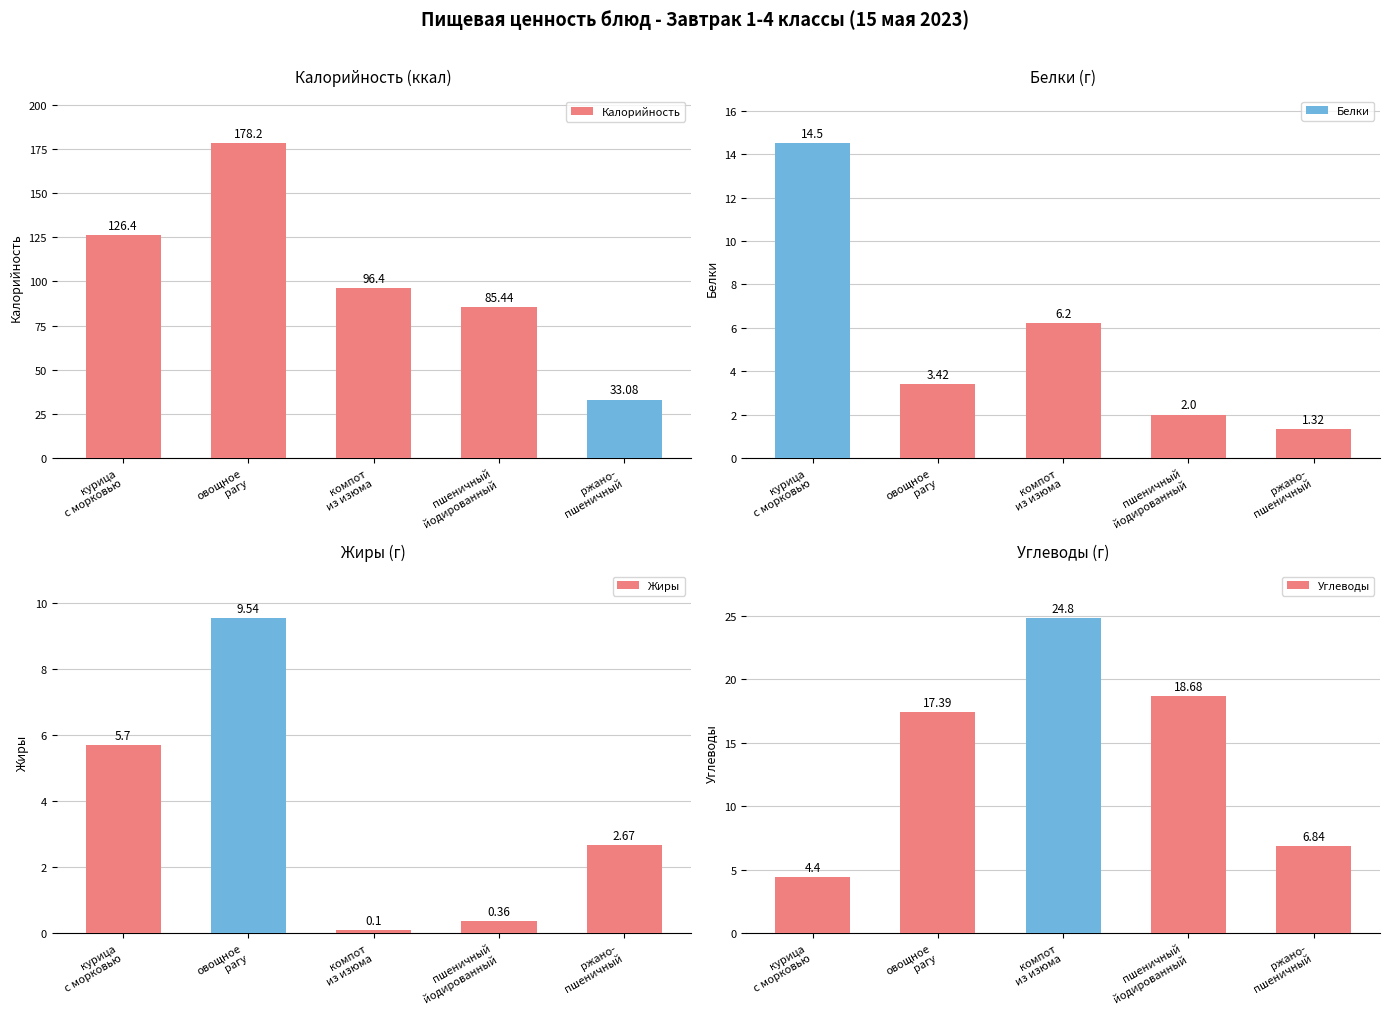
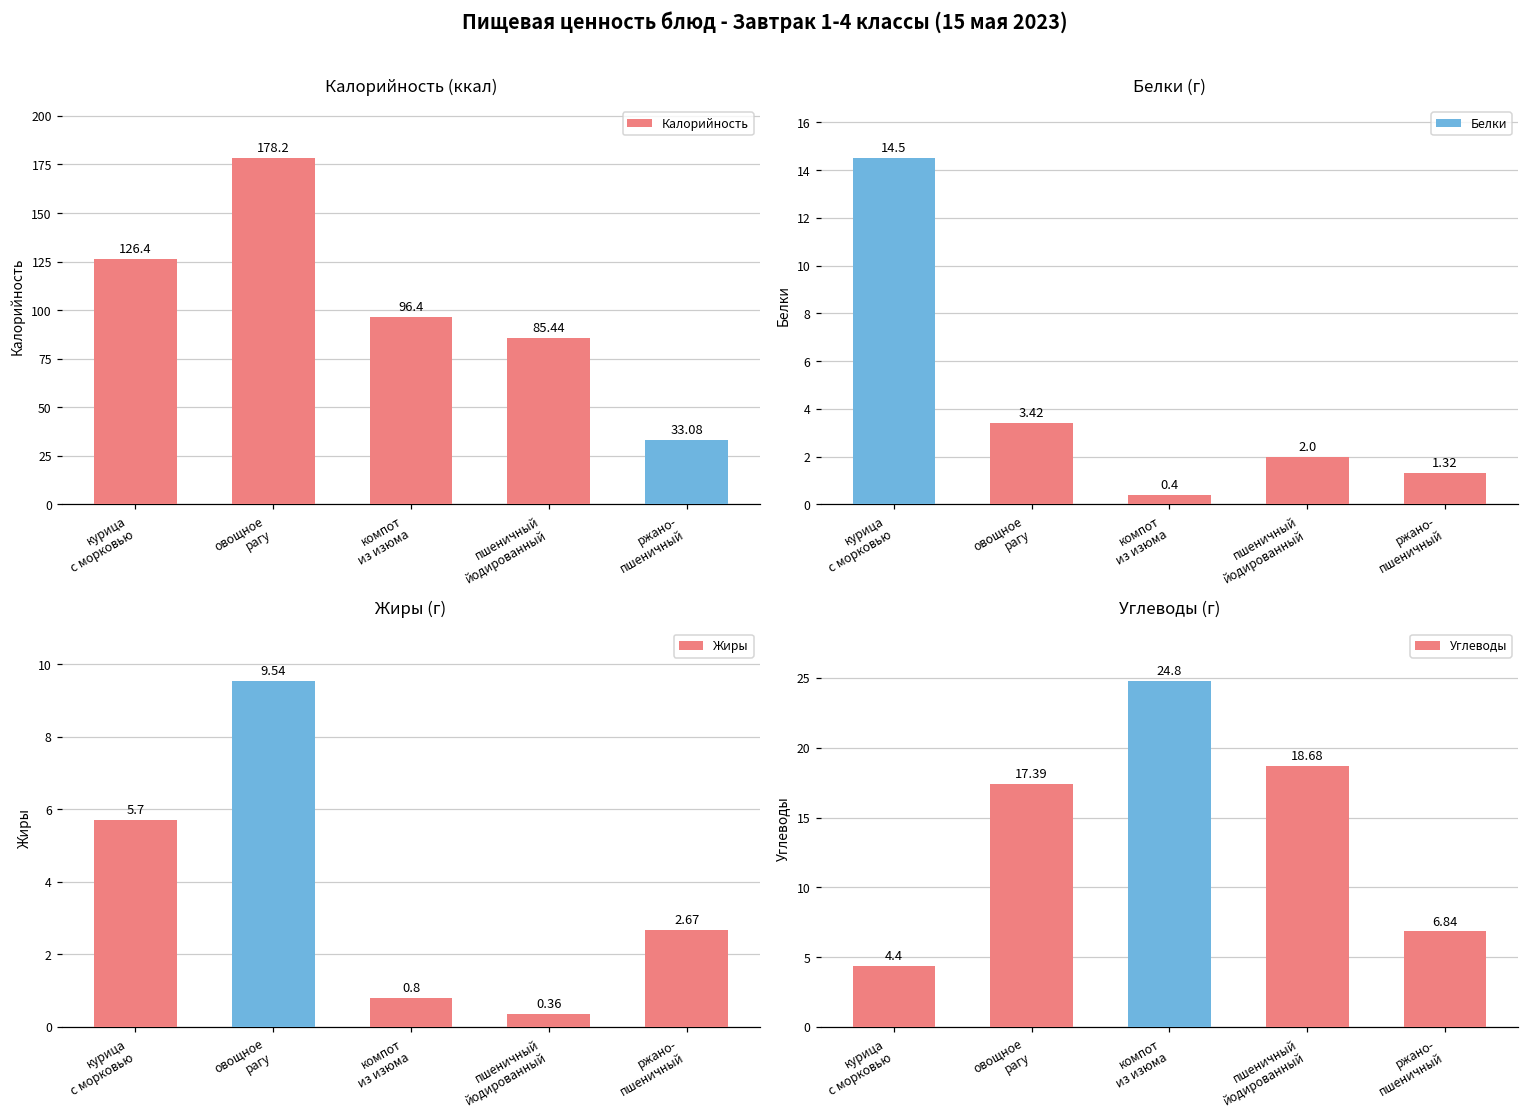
Белки (г), компот из изюма: 6.2 -> 0.4
Жиры (г), компот из изюма: 0.1 -> 0.8
